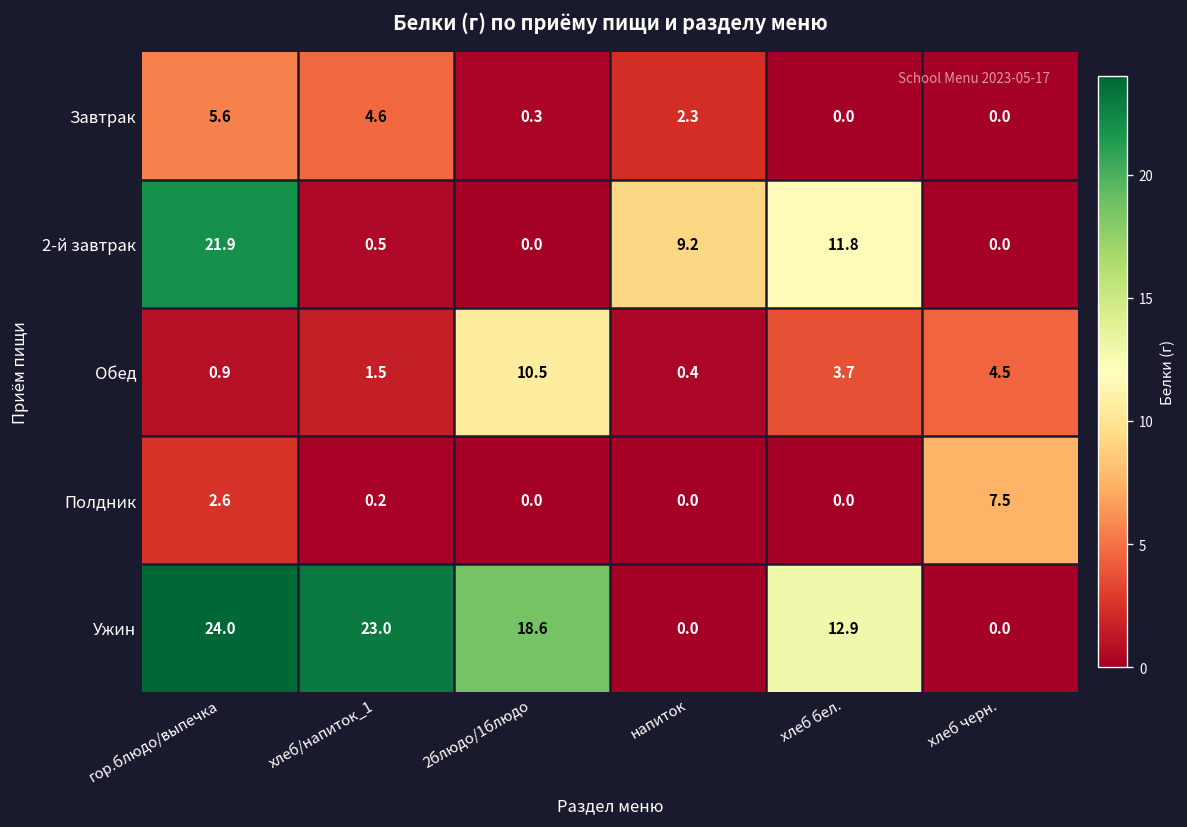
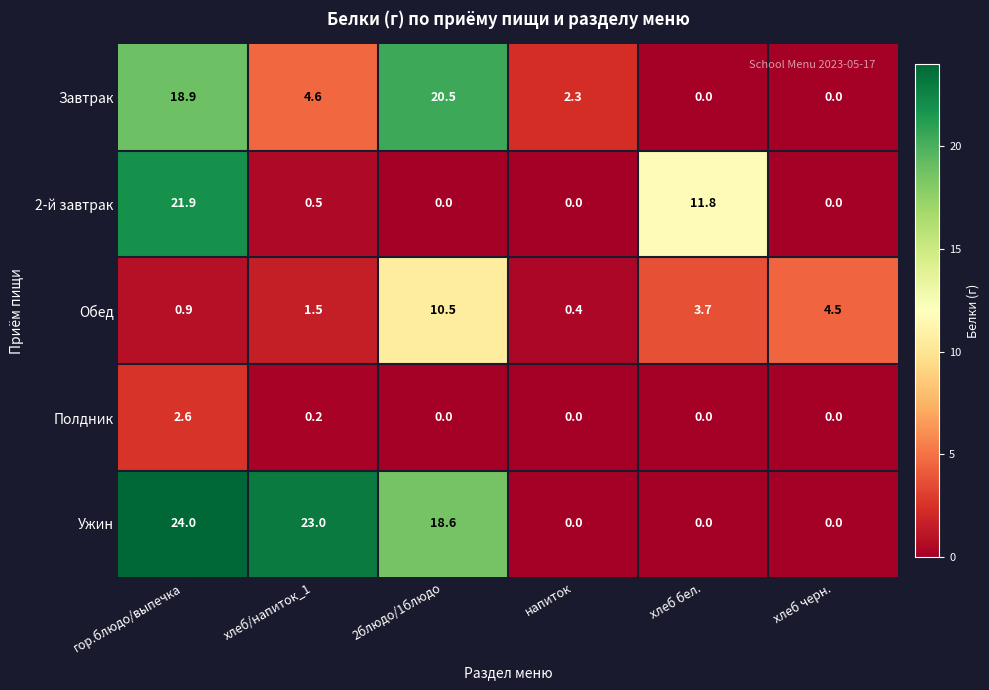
Завтрак, гор.блюдо/выпечка: 5.6 -> 18.9
Завтрак, 2блюдо/1блюдо: 0.3 -> 20.5
2-й завтрак, напиток: 9.2 -> 0.0
Полдник, хлеб черн.: 7.5 -> 0.0
Ужин, хлеб бел.: 12.9 -> 0.0
